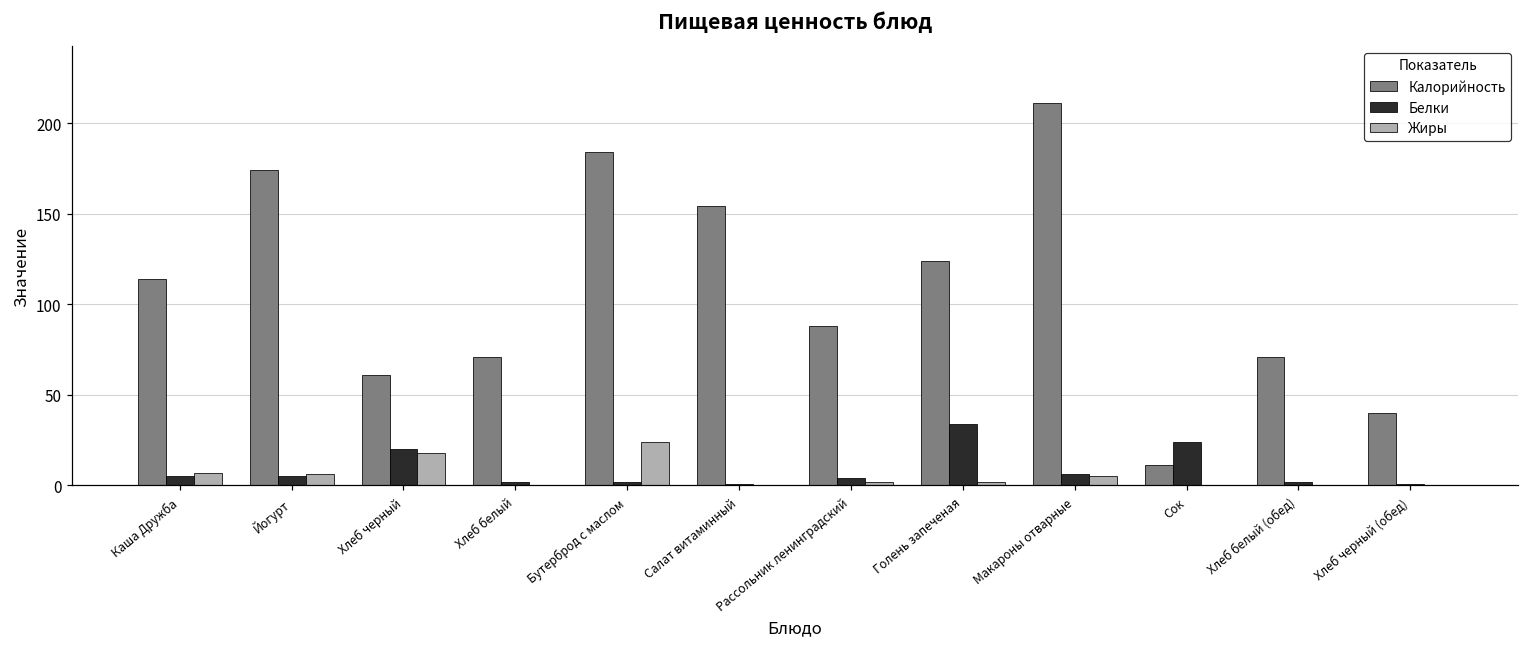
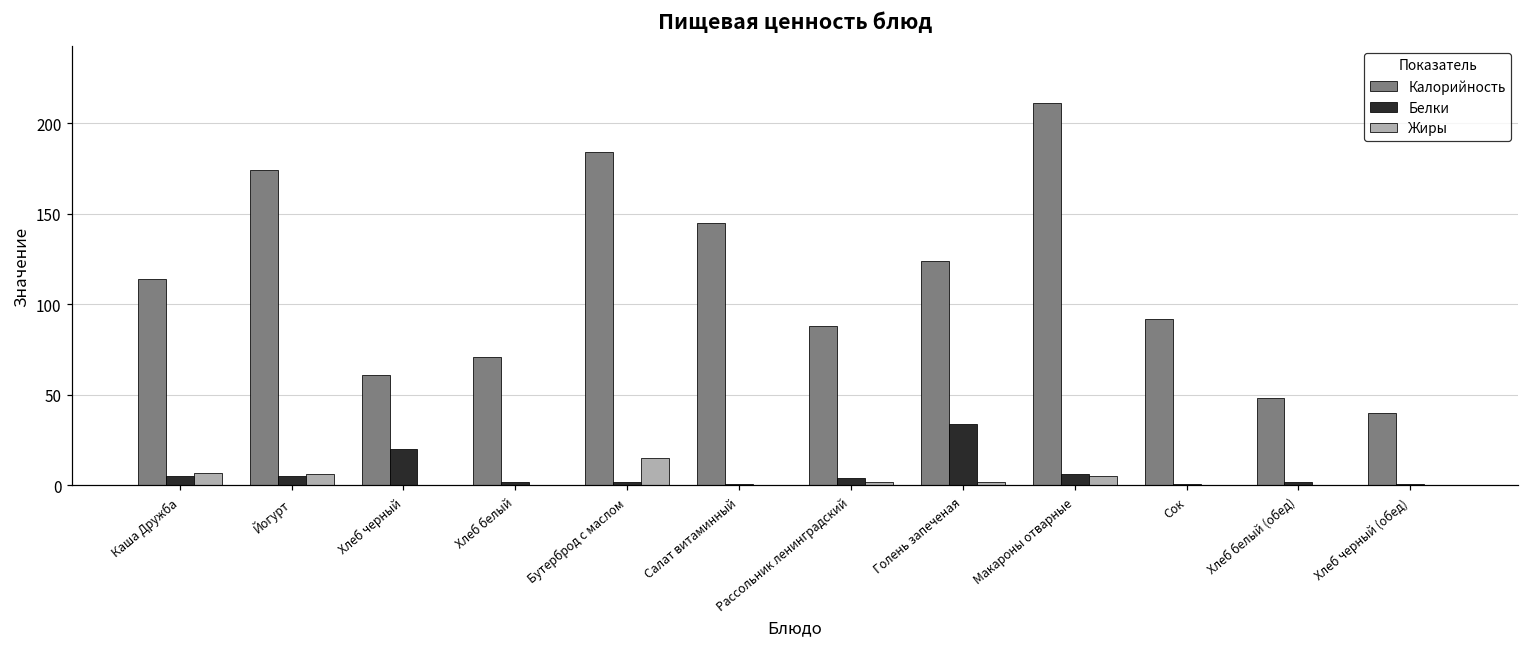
Жиры, Хлеб черный: 18 -> 0
Жиры, Бутерброд с маслом: 24 -> 15
Калорийность, Салат витаминный: 154 -> 145
Калорийность, Сок: 11 -> 92
Белки, Сок: 24 -> 1
Калорийность, Хлеб белый (обед): 71 -> 48
